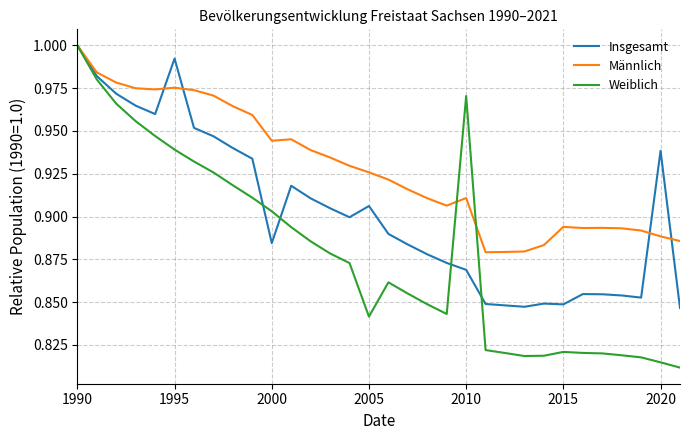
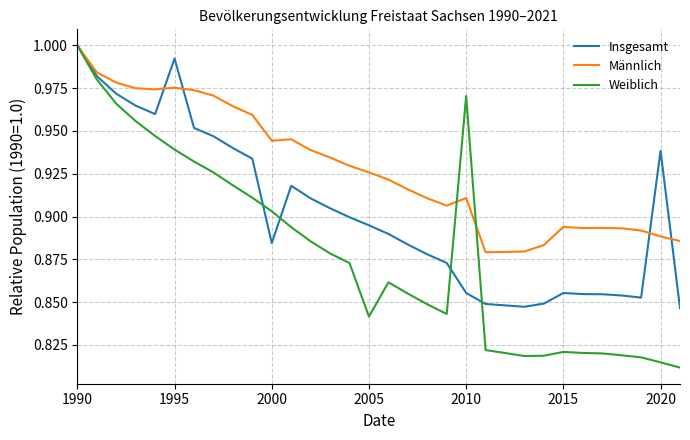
Insgesamt, 2005: 0.906 -> 0.895
Insgesamt, 2010: 0.869 -> 0.855
Insgesamt, 2015: 0.849 -> 0.855
